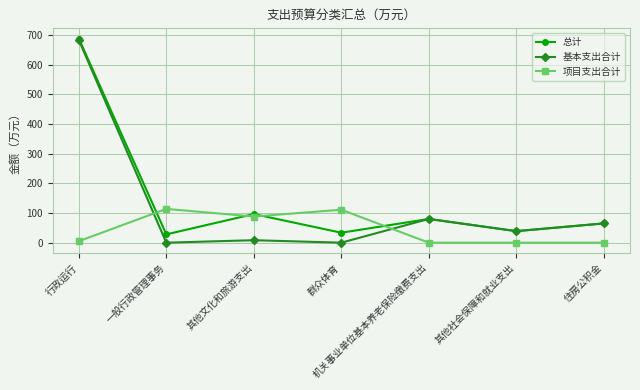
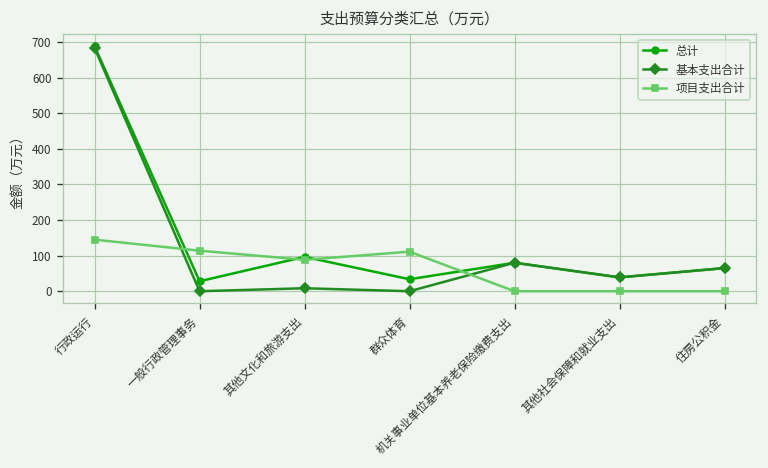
项目支出合计, 行政运行: 10 -> 140
